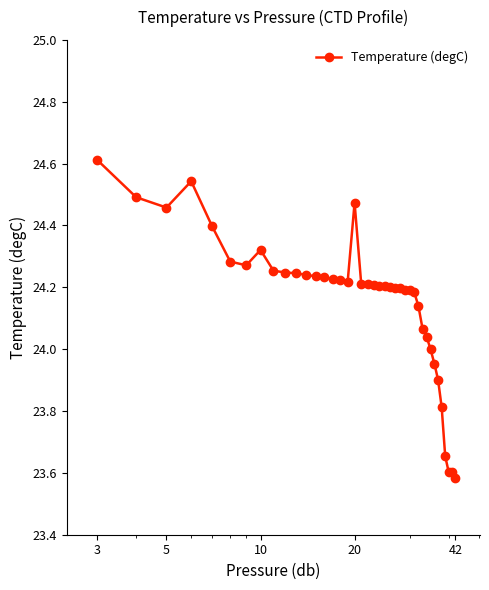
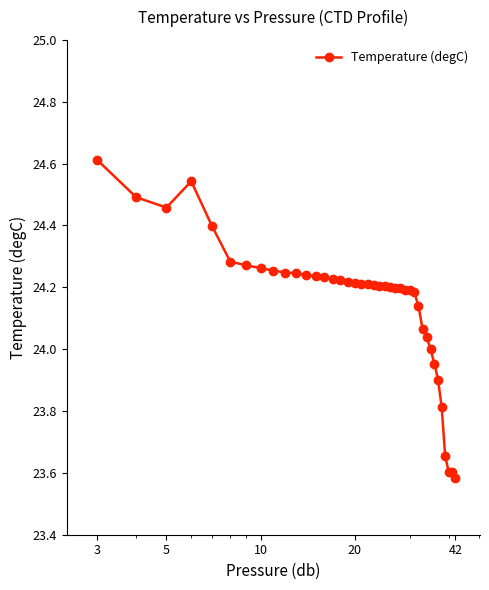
10: 24.32 -> 24.26
20: 24.47 -> 24.21
